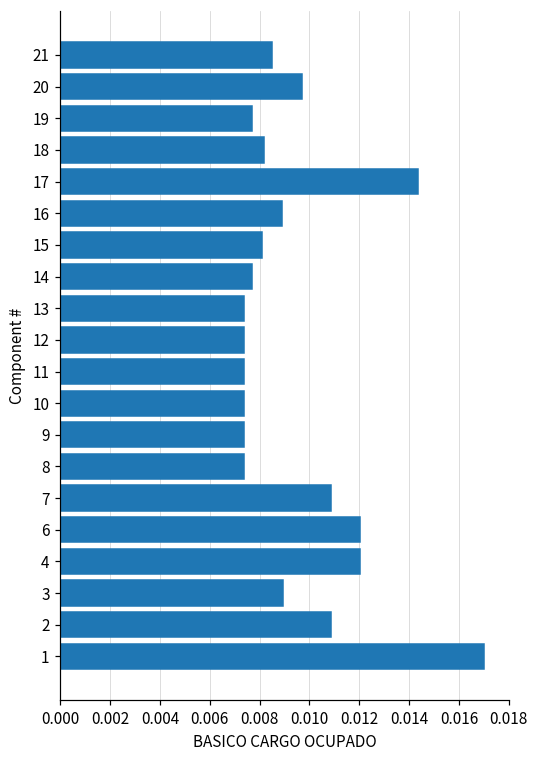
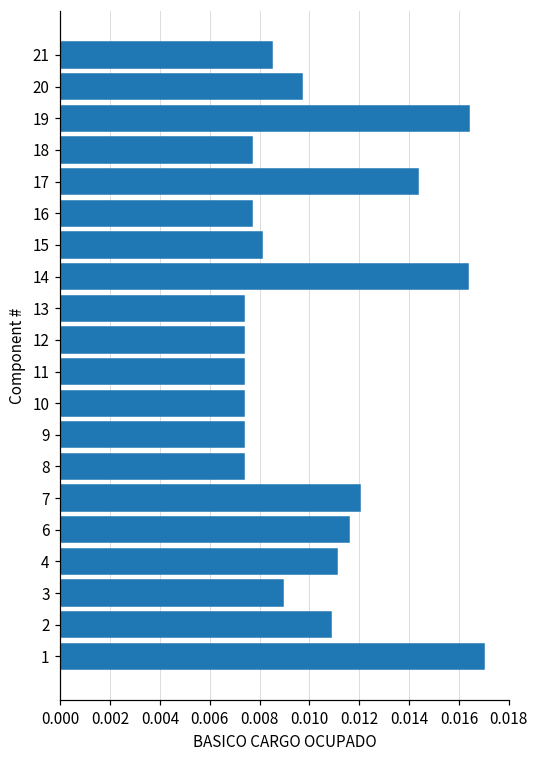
19: 0.0077 -> 0.0164
18: 0.0082 -> 0.0077
16: 0.0089 -> 0.0077
14: 0.0077 -> 0.0164
7: 0.0108 -> 0.0120
6: 0.0120 -> 0.0116
4: 0.0120 -> 0.0111
